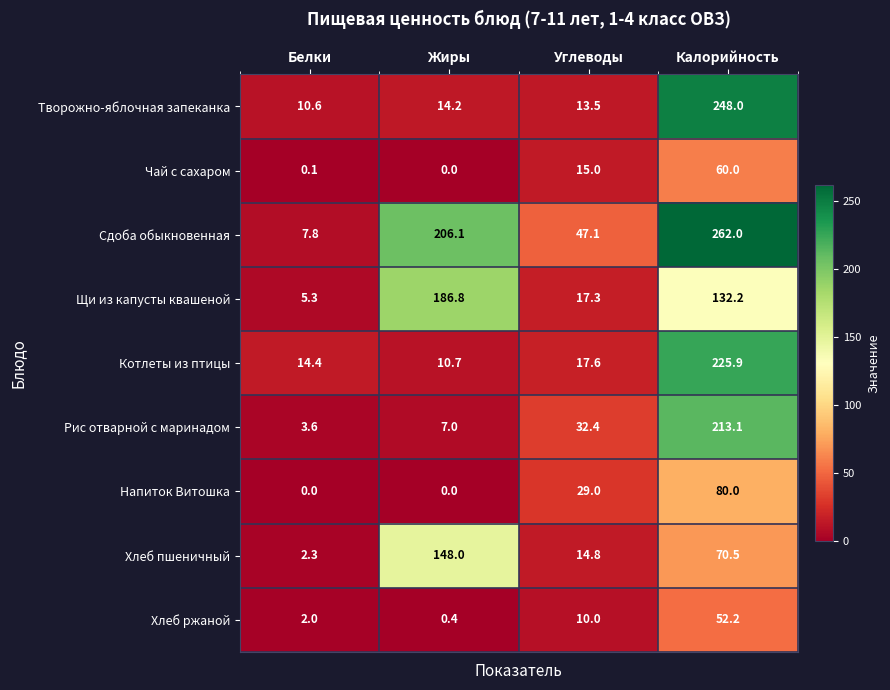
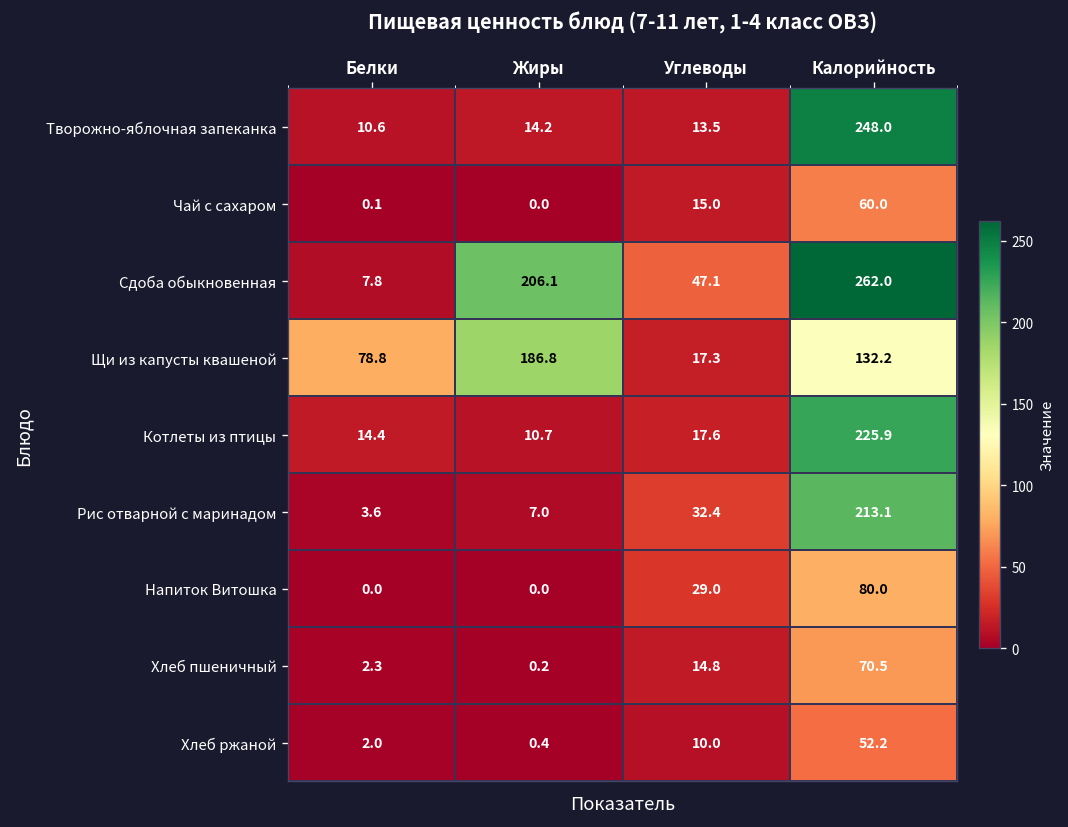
Щи из капусты квашеной, Белки: 5.3 -> 78.8
Хлеб пшеничный, Жиры: 148.0 -> 0.2
